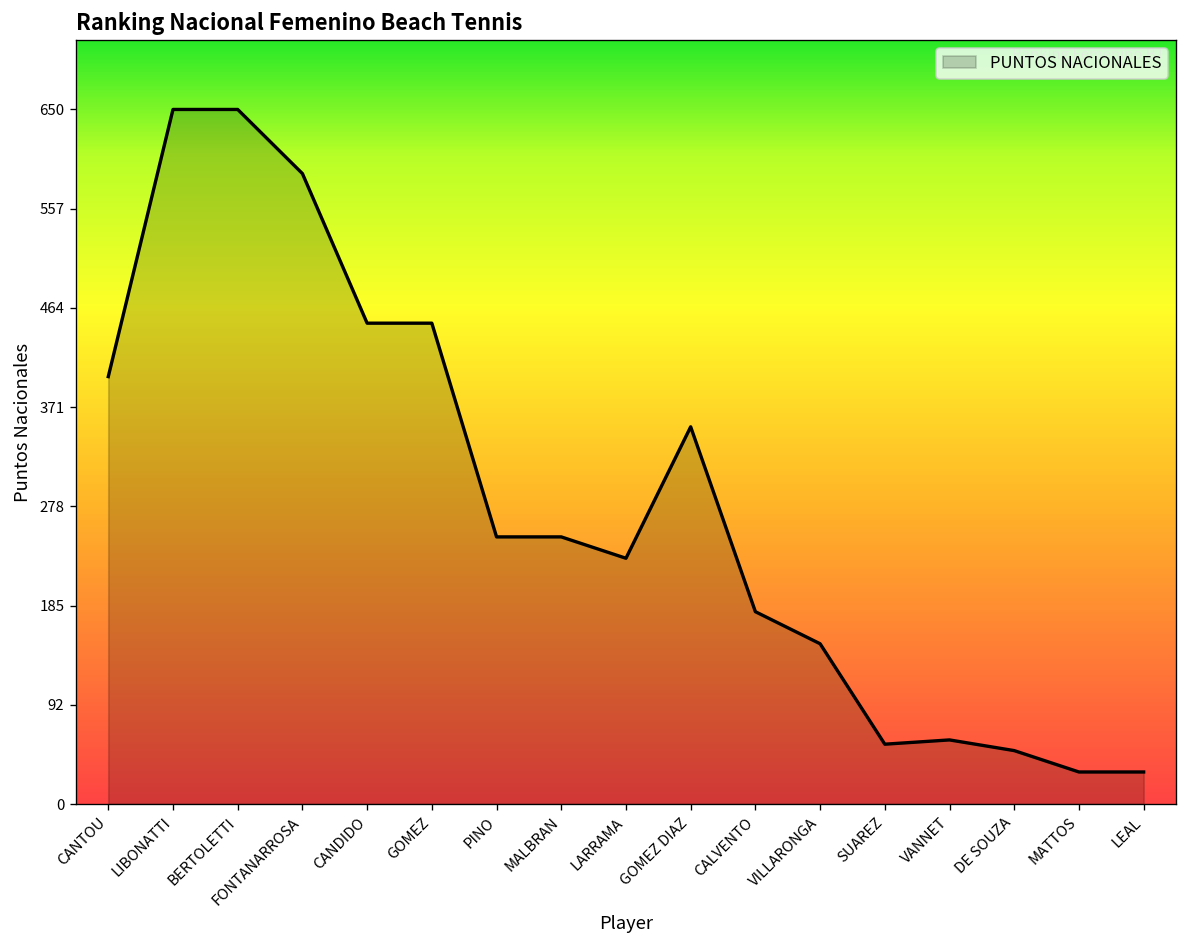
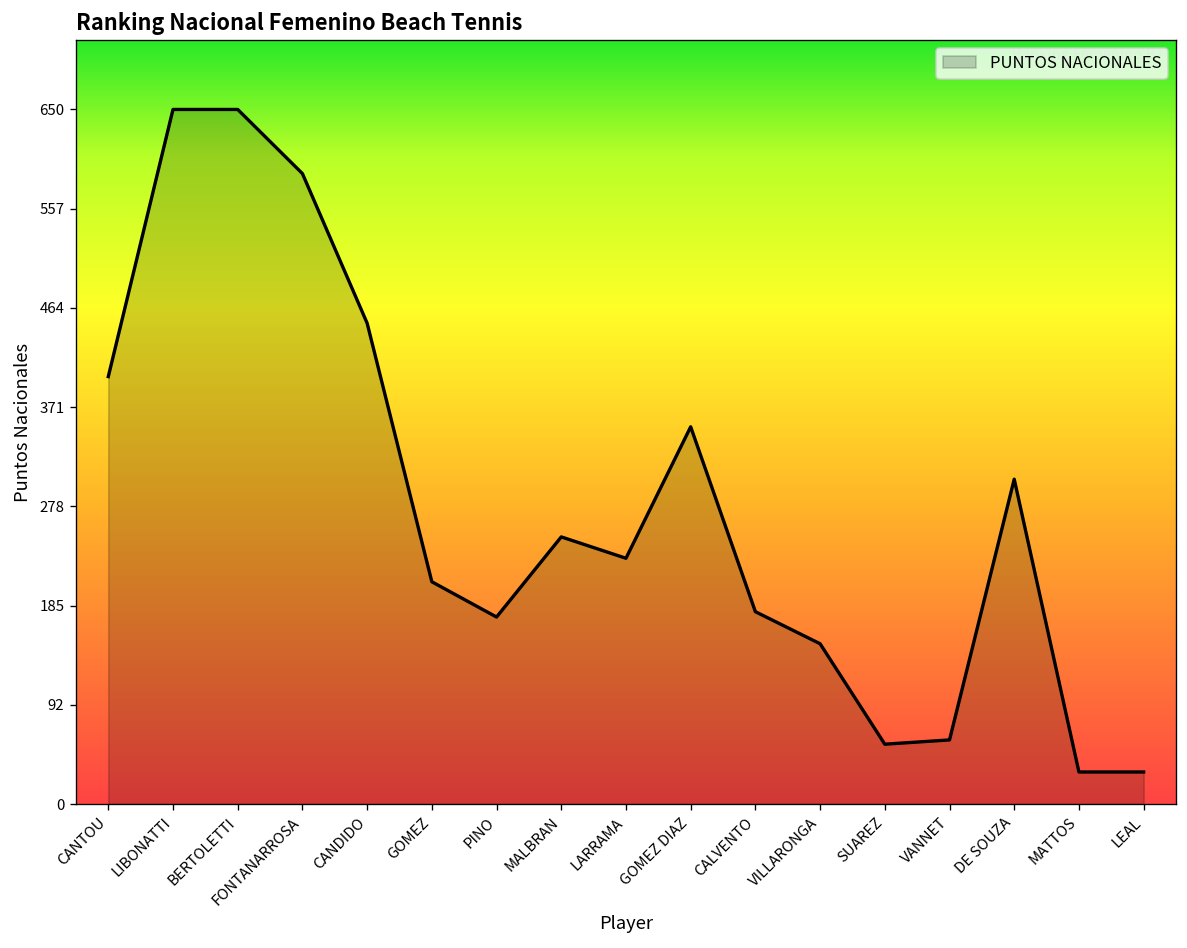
GOMEZ: 450 -> 210
PINO: 250 -> 180
DE SOUZA: 50 -> 300
